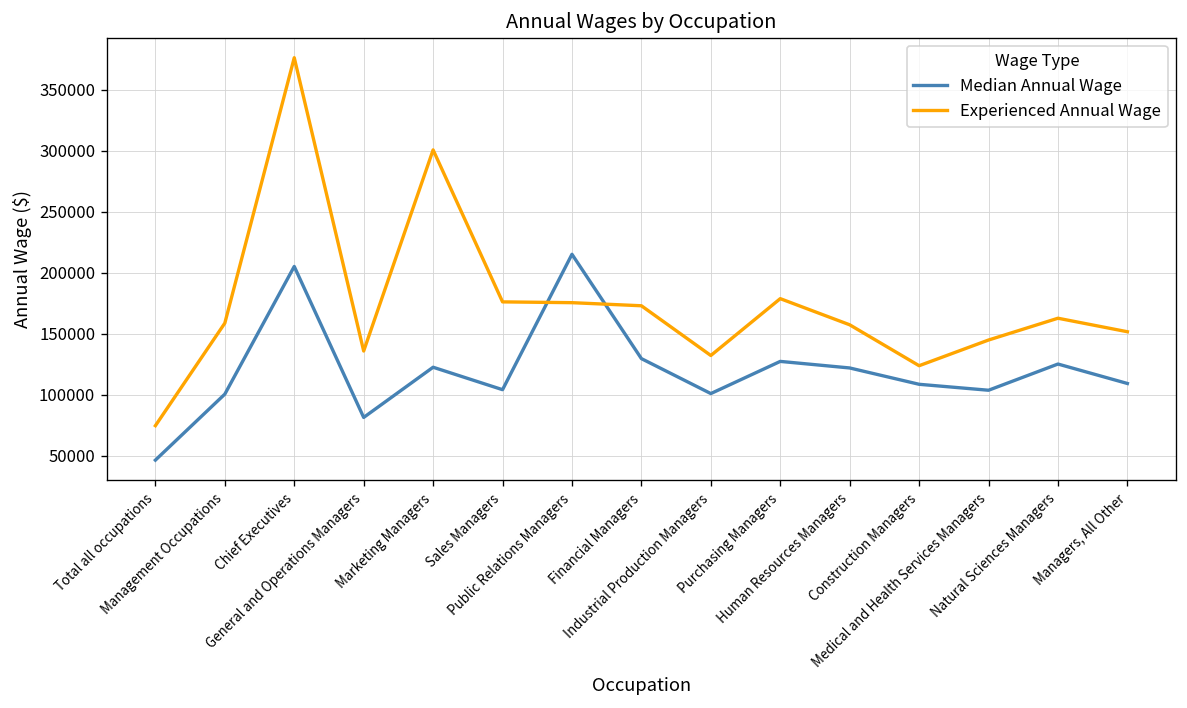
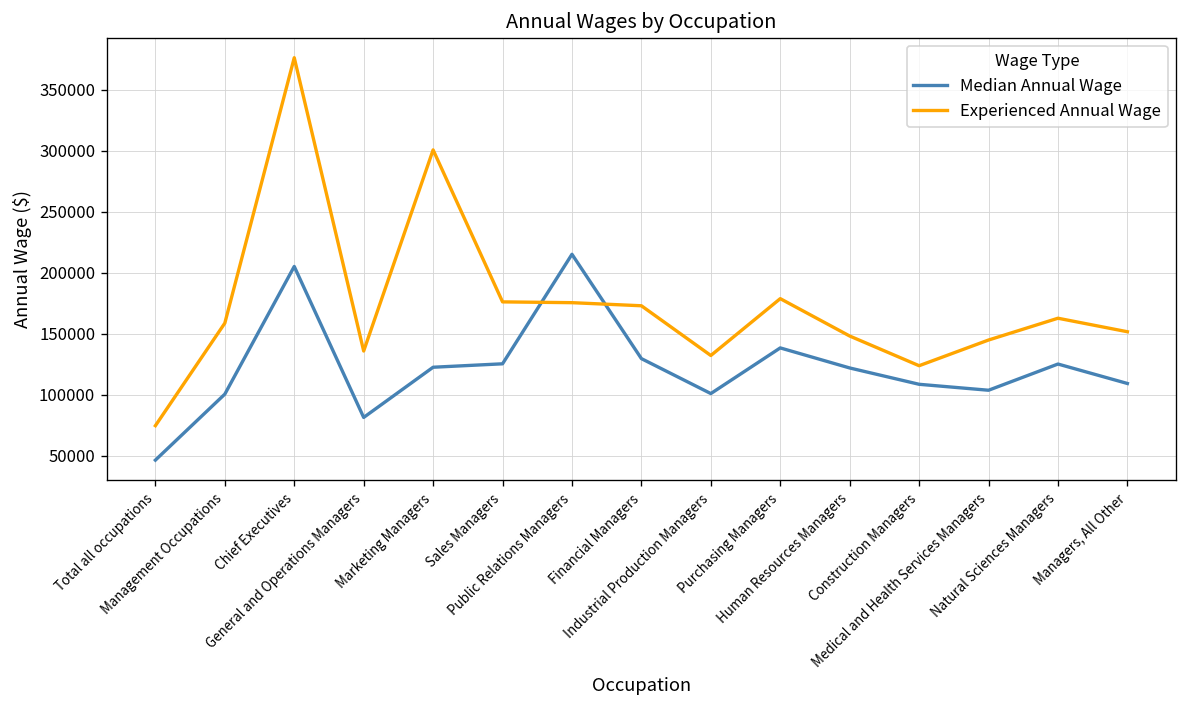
Median Annual Wage, Sales Managers: 104000 -> 125000
Median Annual Wage, Purchasing Managers: 127000 -> 138000
Experienced Annual Wage, Human Resources Managers: 157000 -> 148000
